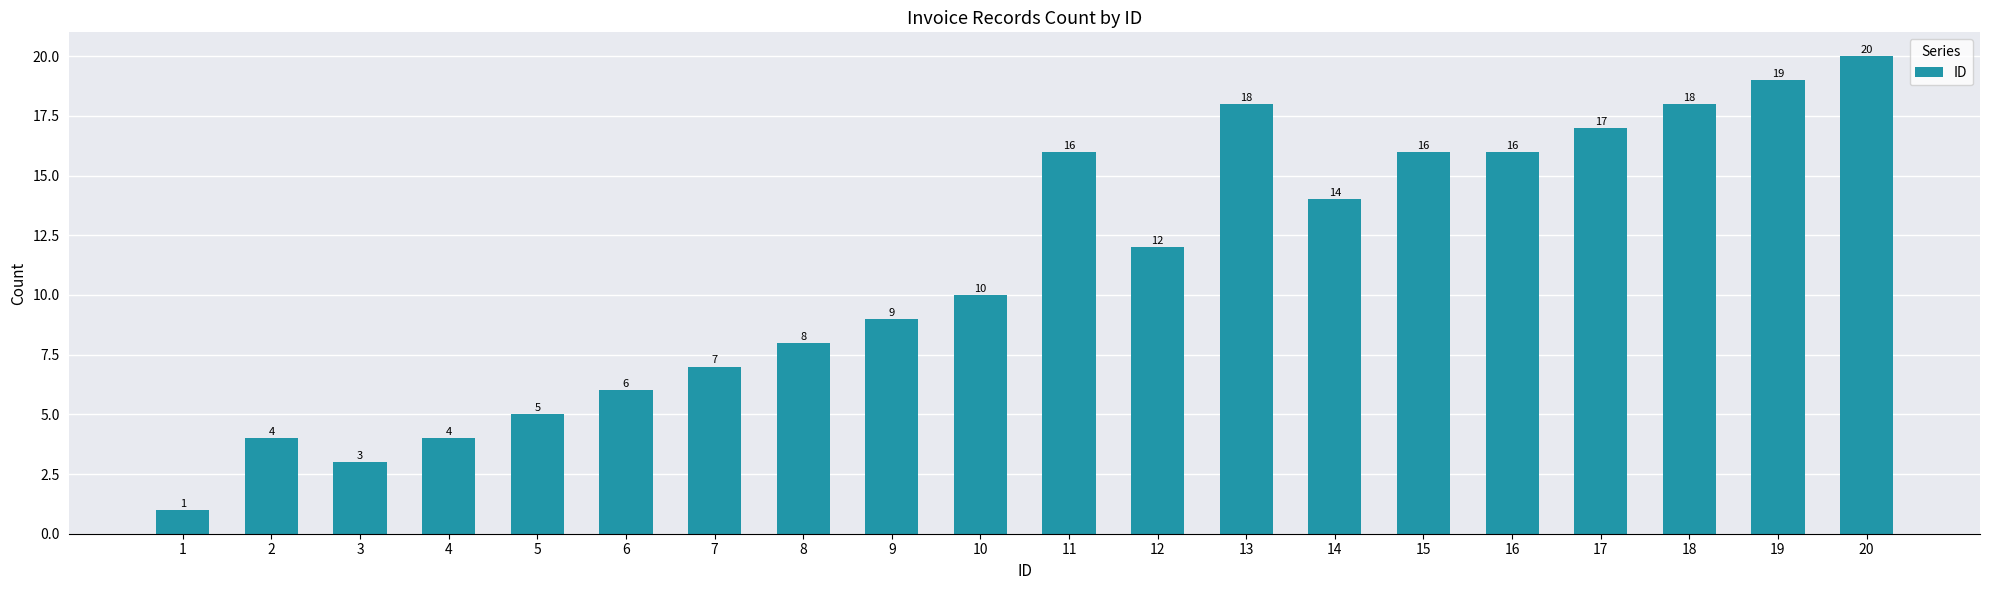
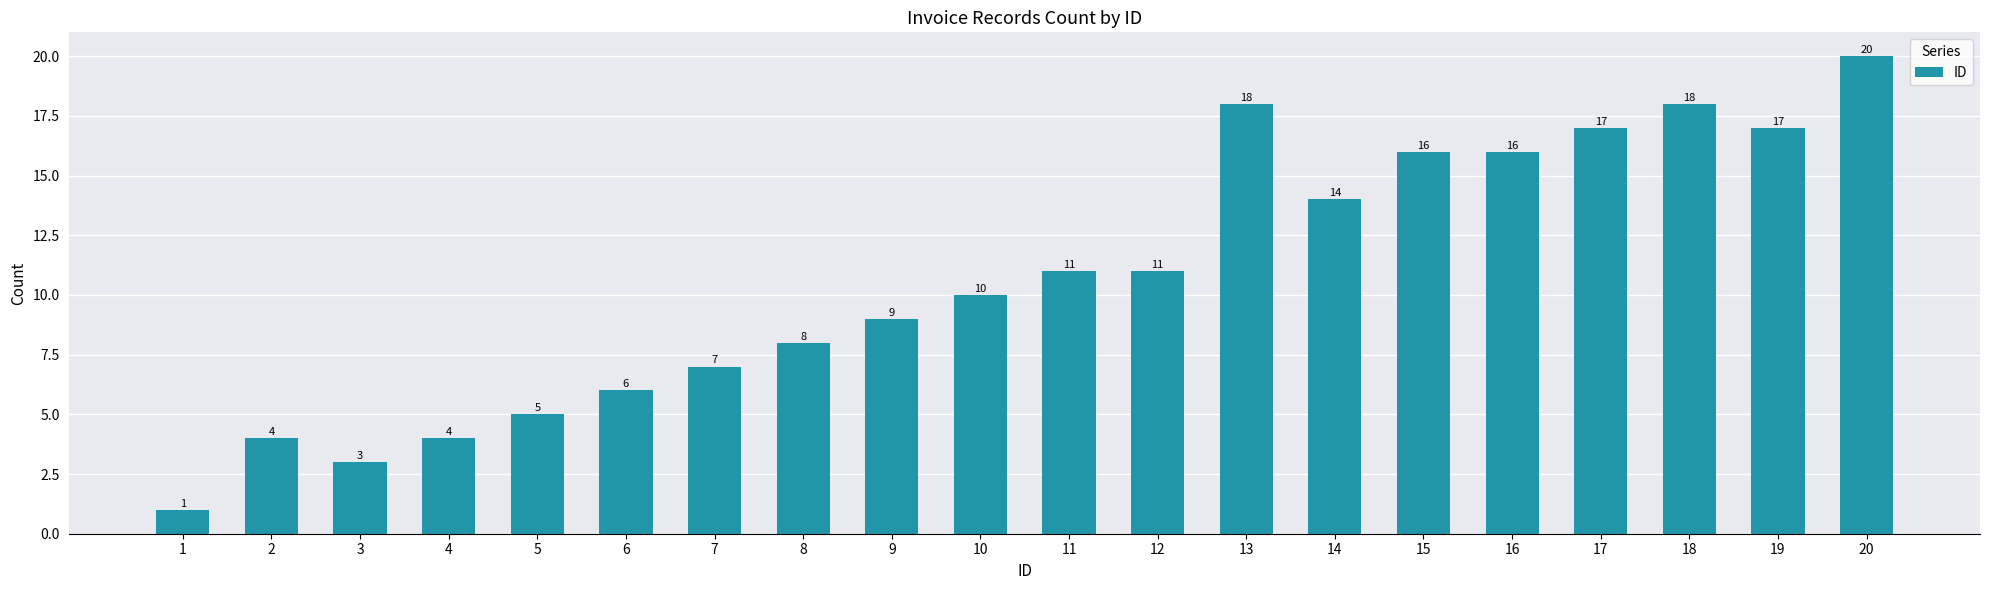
11: 16 -> 11
12: 12 -> 11
19: 19 -> 17
